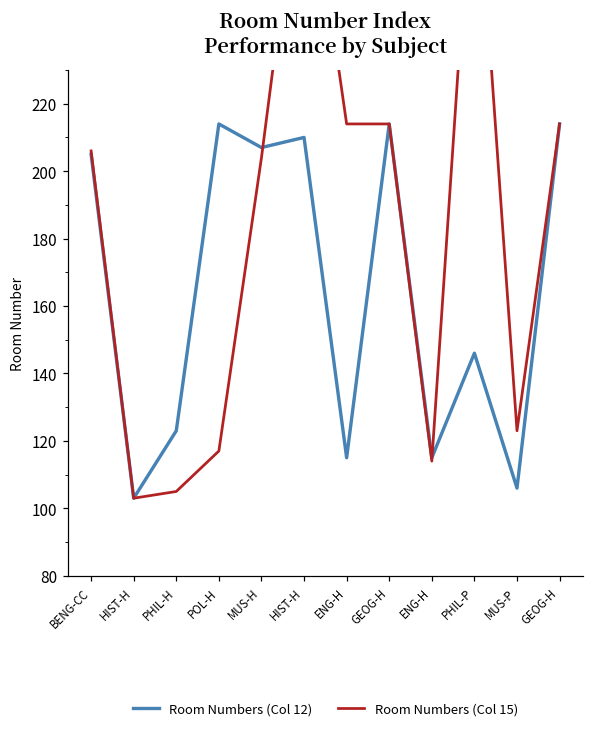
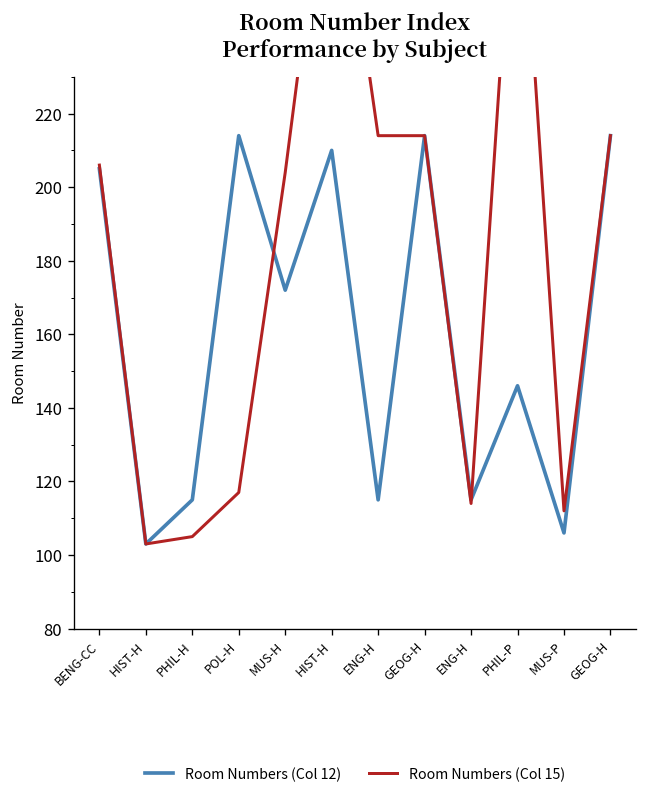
Room Numbers (Col 12), PHIL-H: 123 -> 115
Room Numbers (Col 12), MUS-H: 207 -> 172
Room Numbers (Col 15), MUS-P: 123 -> 112
